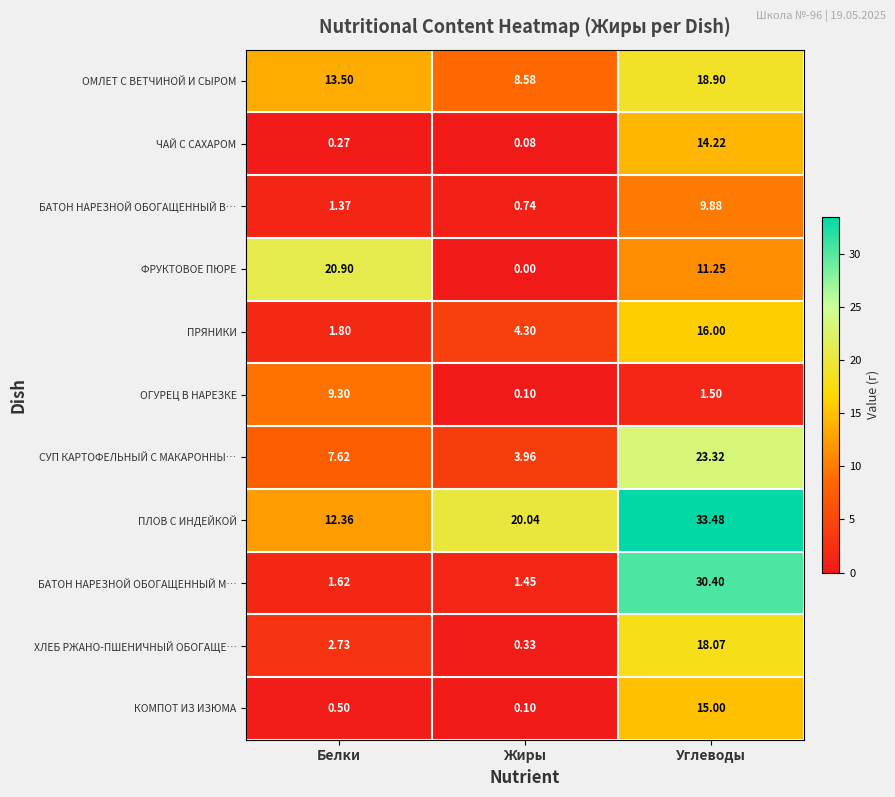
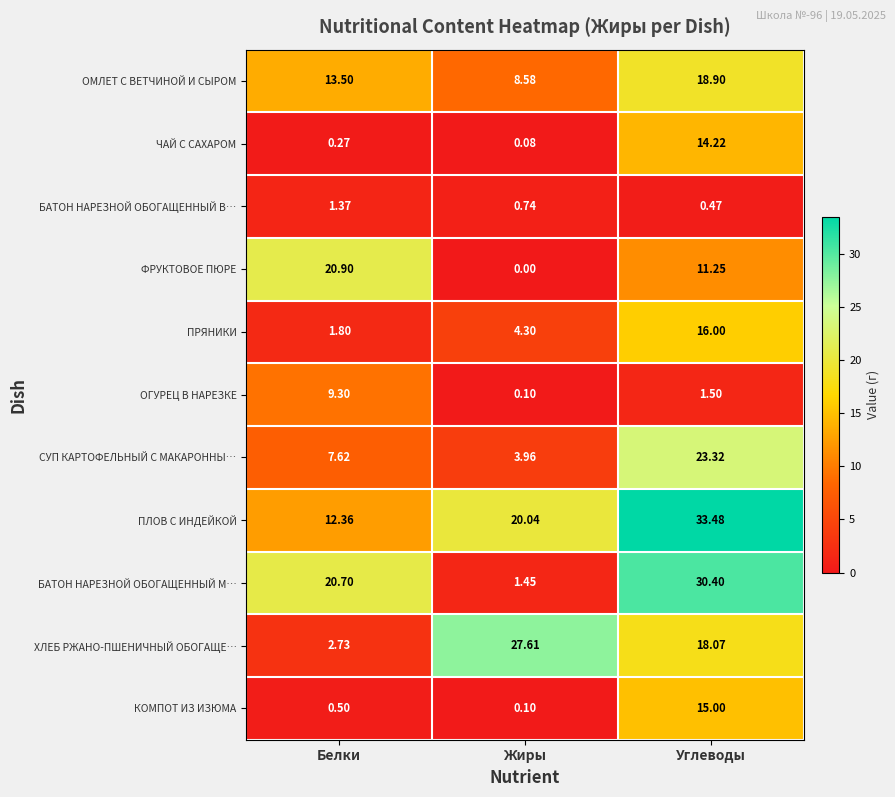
БАТОН НАРЕЗНОЙ ОБОГАЩЕННЫЙ В…, Углеводы: 9.88 -> 0.47
БАТОН НАРЕЗНОЙ ОБОГАЩЕННЫЙ М…, Белки: 1.62 -> 20.70
ХЛЕБ РЖАНО-ПШЕНИЧНЫЙ ОБОГАЩЕ…, Жиры: 0.33 -> 27.61
